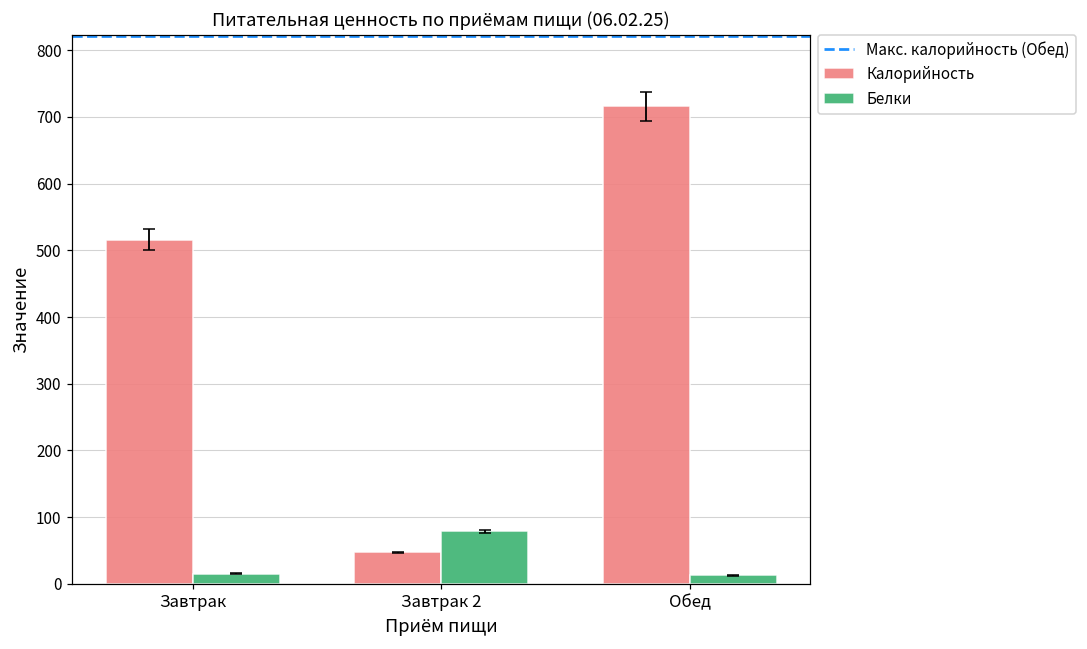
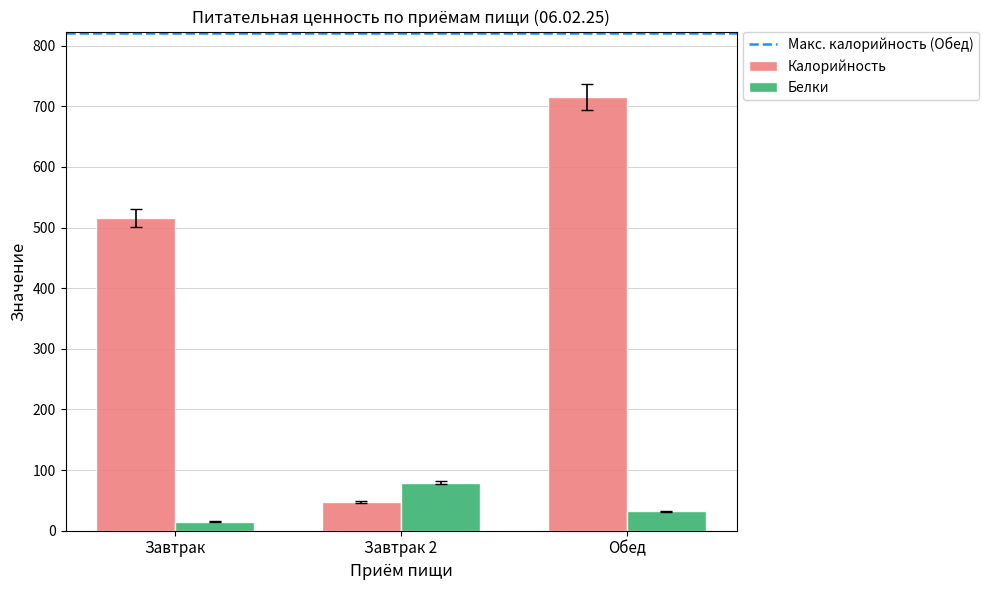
Белки, Обед: 10 -> 30
